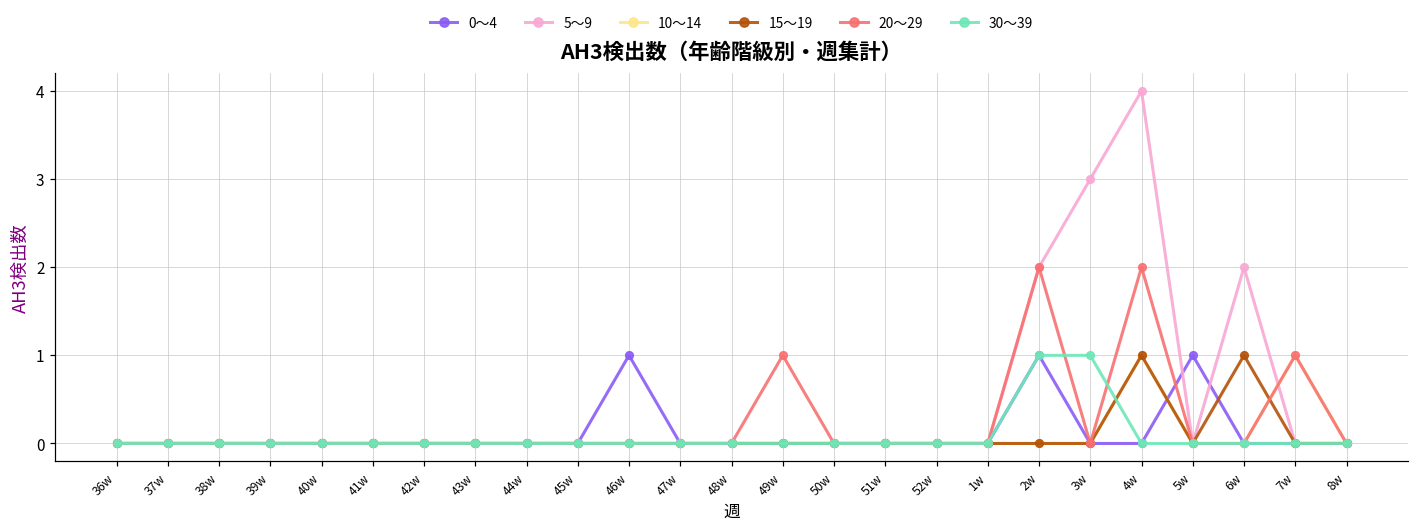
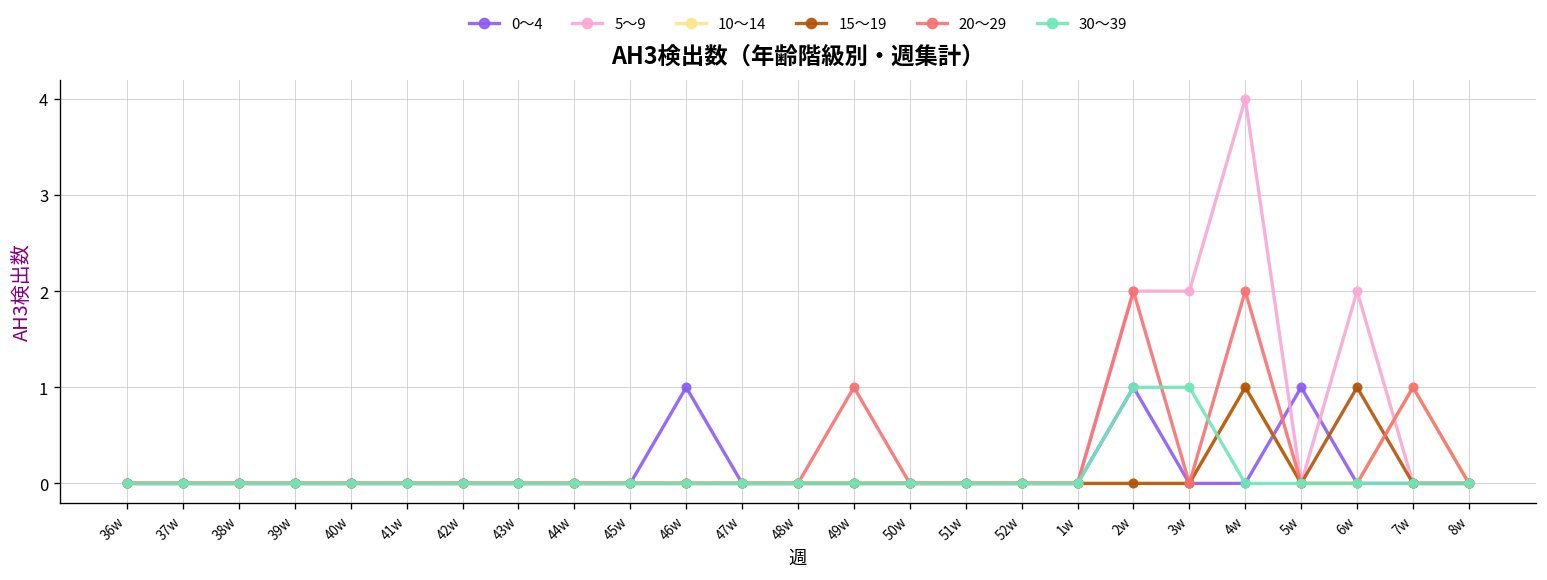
5～9, 3w: 3 -> 2
